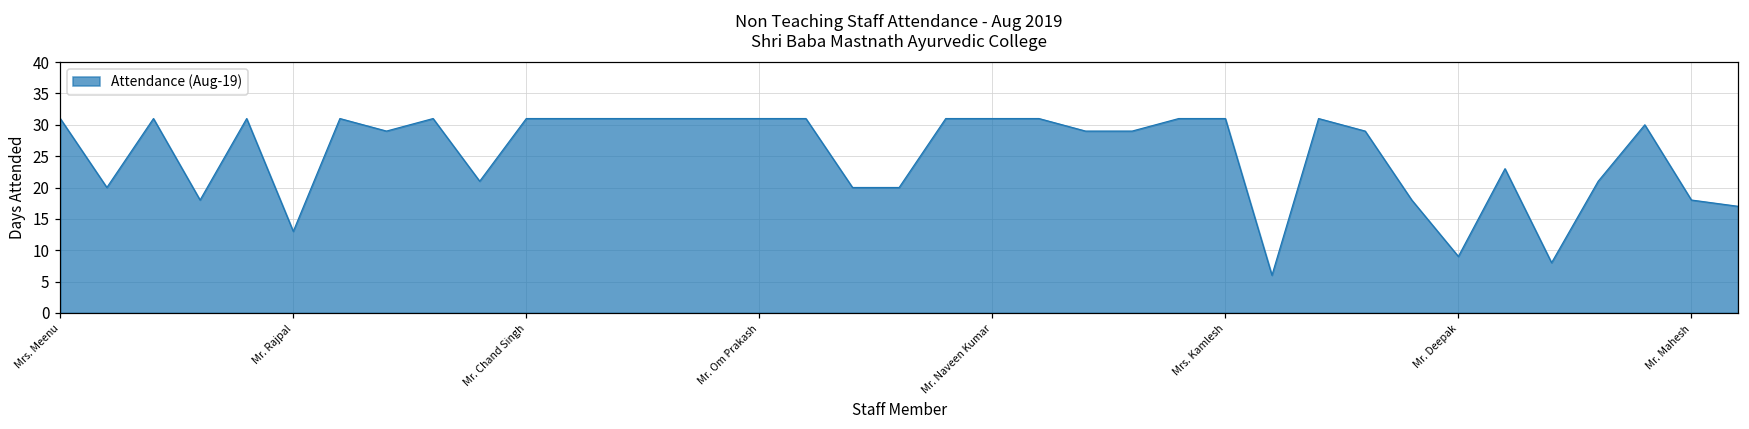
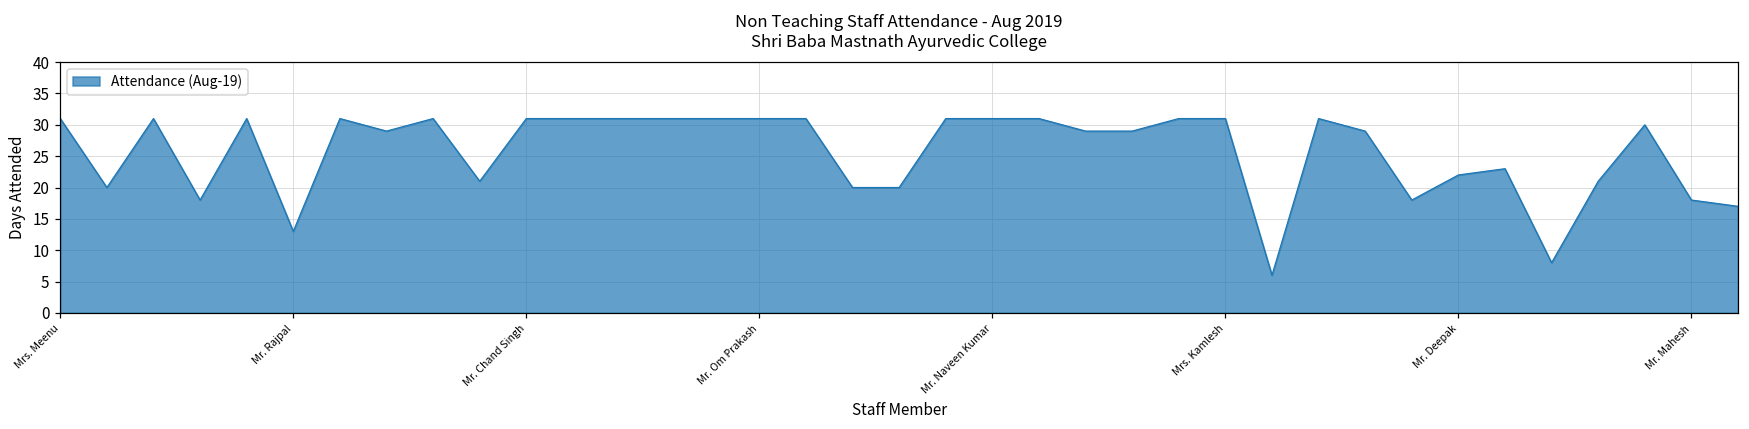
Mr. Deepak: 9 -> 22
